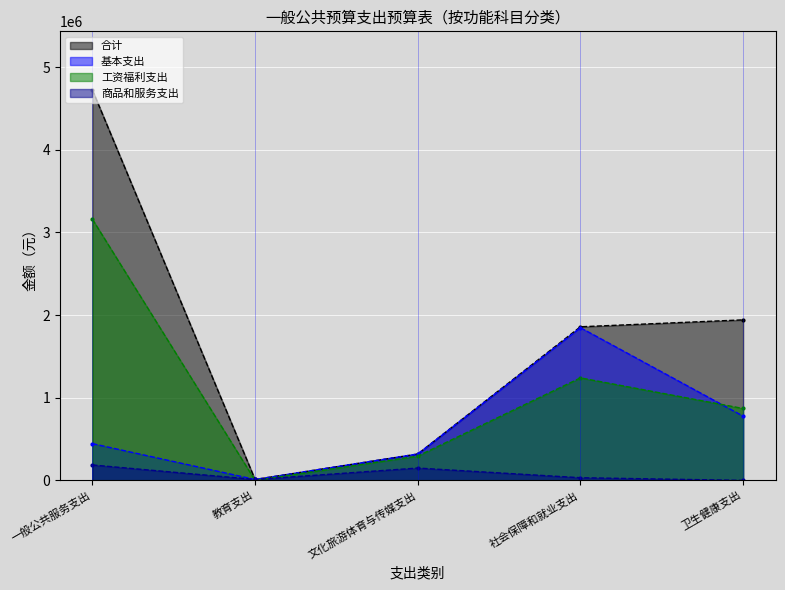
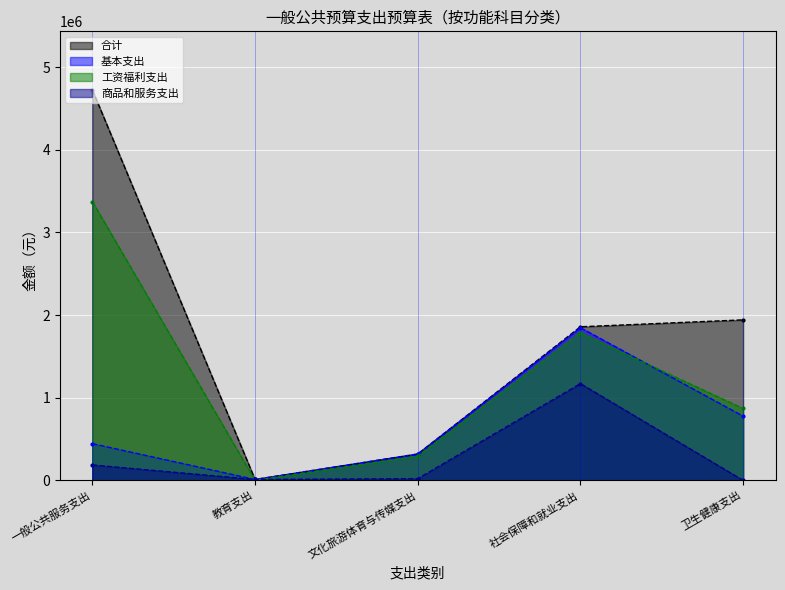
工资福利支出, 一般公共服务支出: 3200000 -> 3400000
商品和服务支出, 文化旅游体育与传媒支出: 100000 -> 0
工资福利支出, 社会保障和就业支出: 1200000 -> 1800000
商品和服务支出, 社会保障和就业支出: 0 -> 1200000
